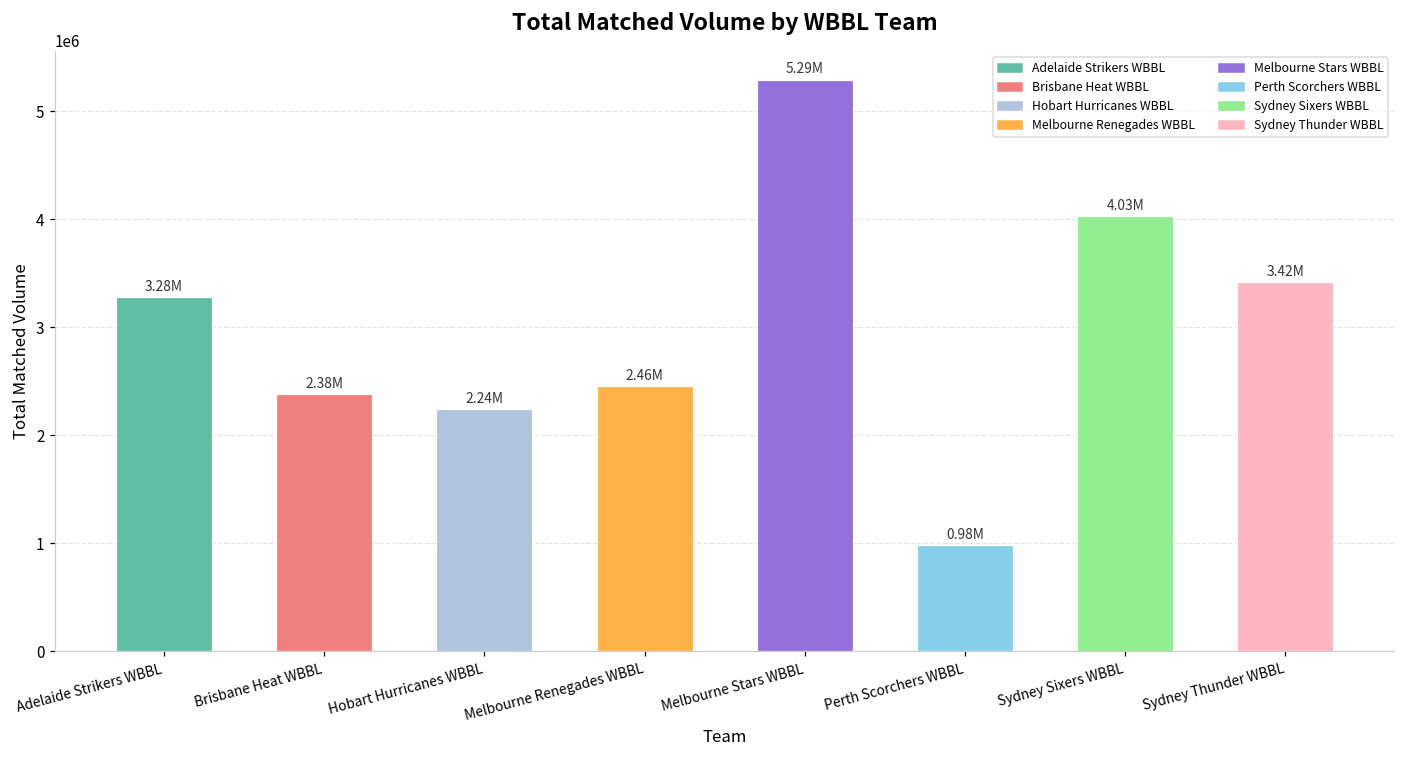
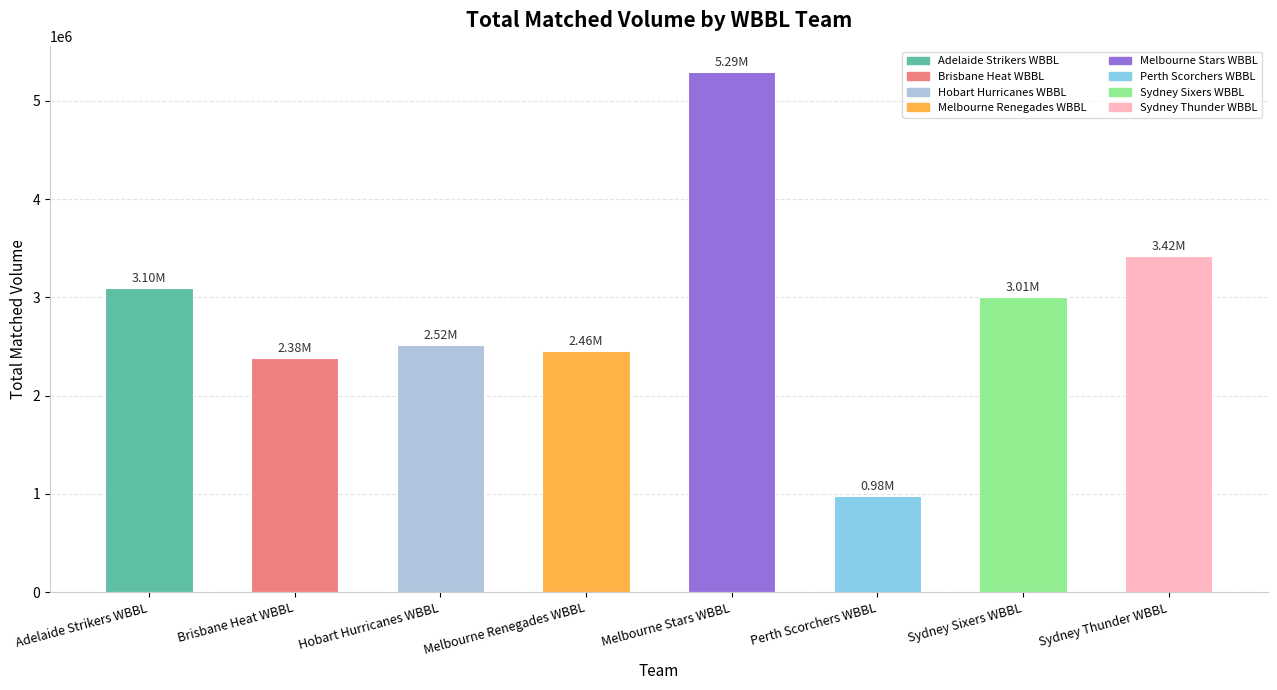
Adelaide Strikers WBBL: 3.28M -> 3.10M
Hobart Hurricanes WBBL: 2.24M -> 2.52M
Sydney Sixers WBBL: 4.03M -> 3.01M
